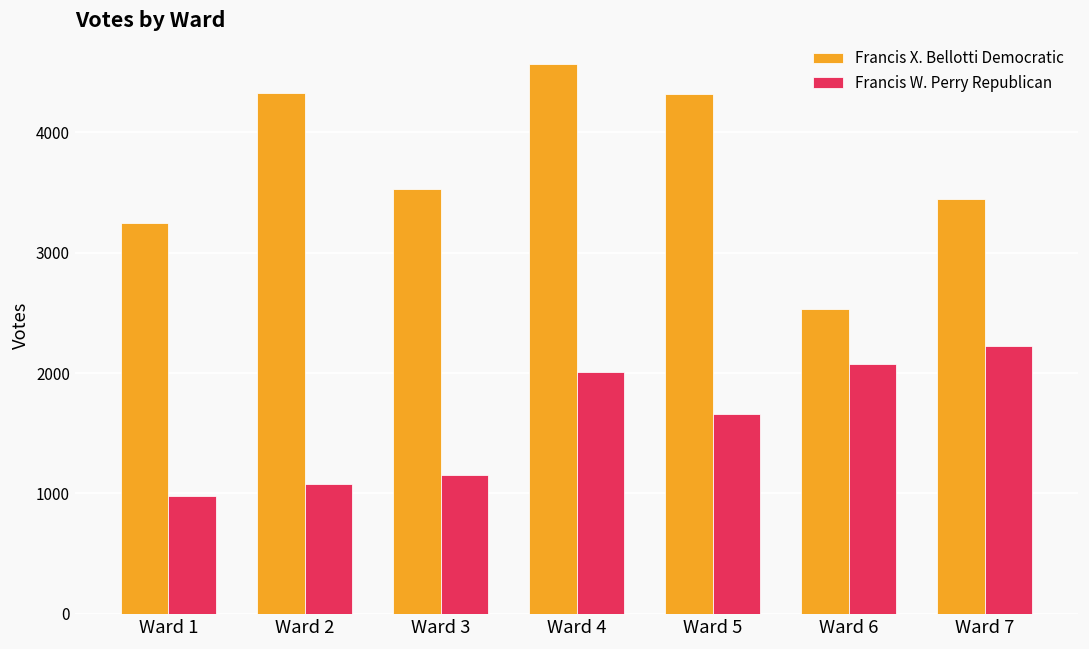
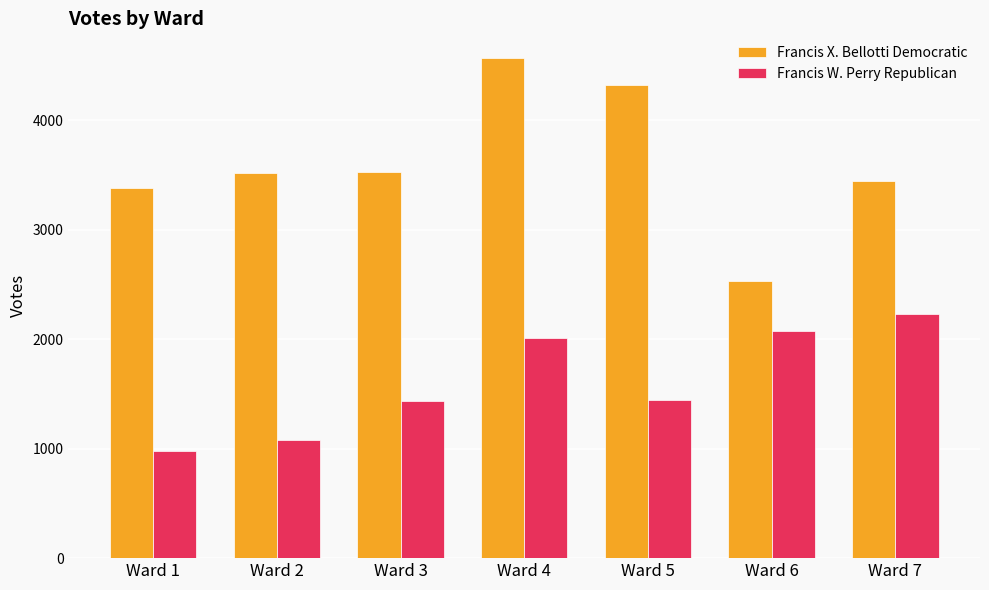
Francis X. Bellotti Democratic, Ward 1: 3240 -> 3380
Francis X. Bellotti Democratic, Ward 2: 4330 -> 3520
Francis W. Perry Republican, Ward 3: 1150 -> 1440
Francis W. Perry Republican, Ward 5: 1660 -> 1440
